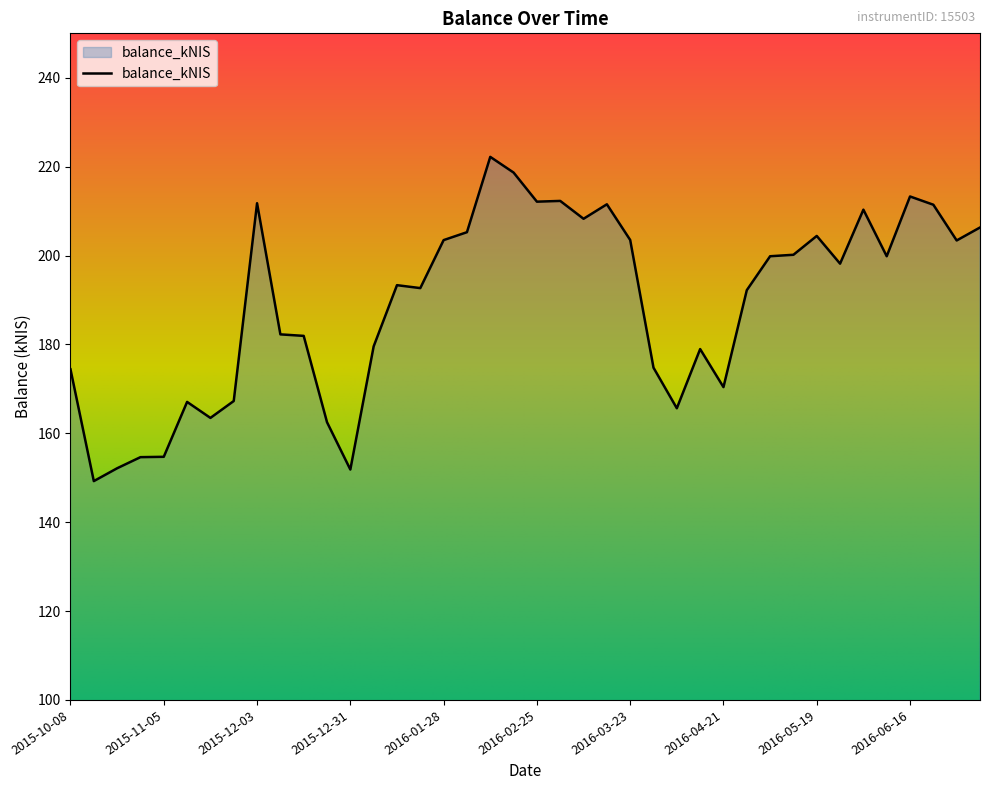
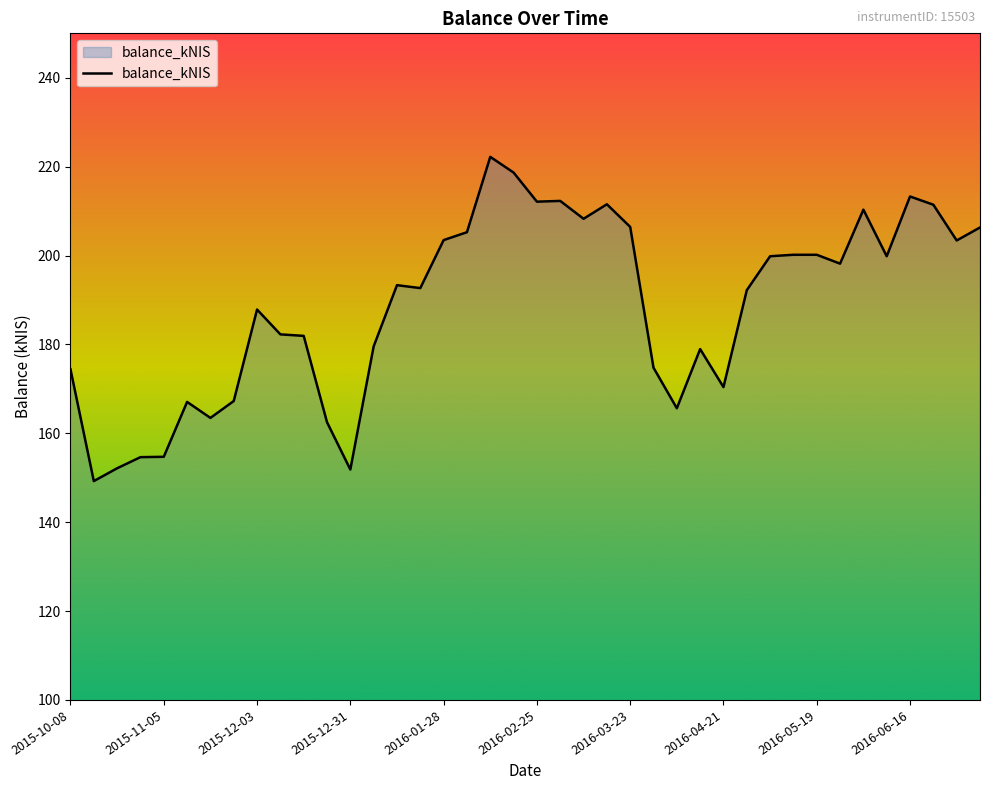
2015-12-03: 212 -> 188
2016-03-23: 204 -> 206
2016-05-19: 204 -> 200
